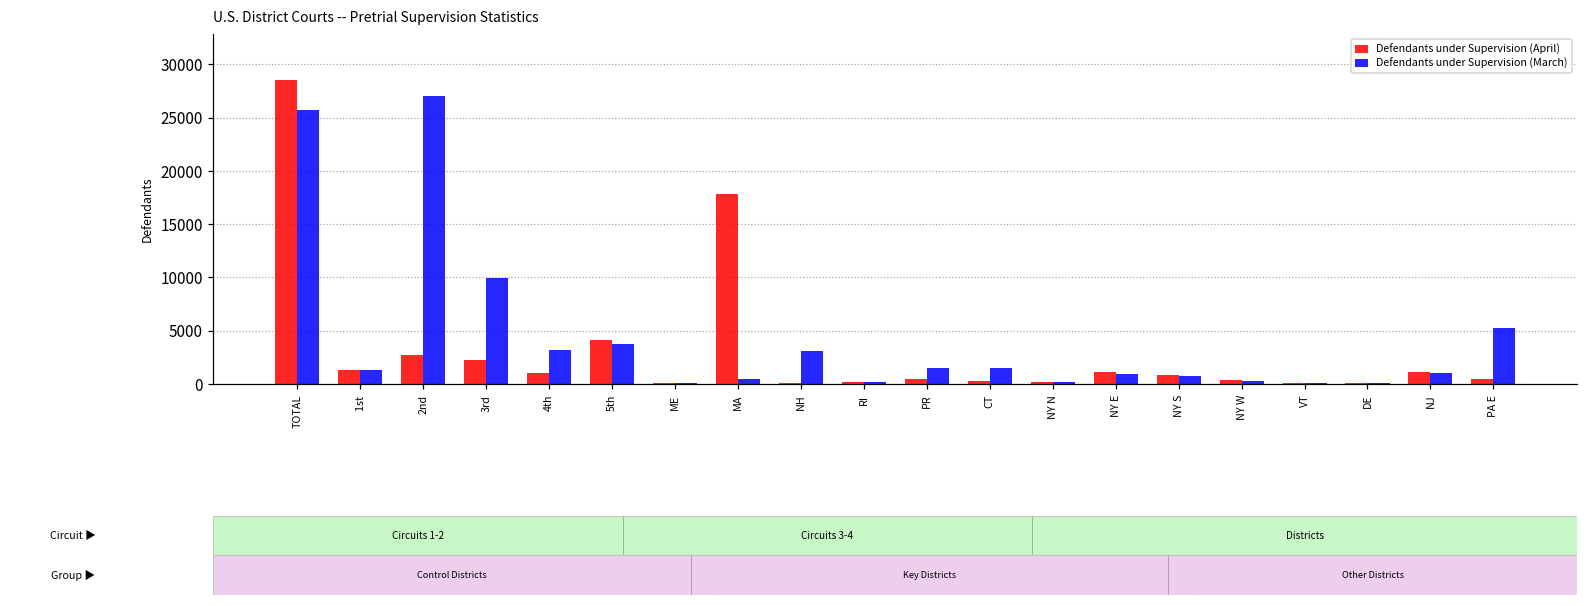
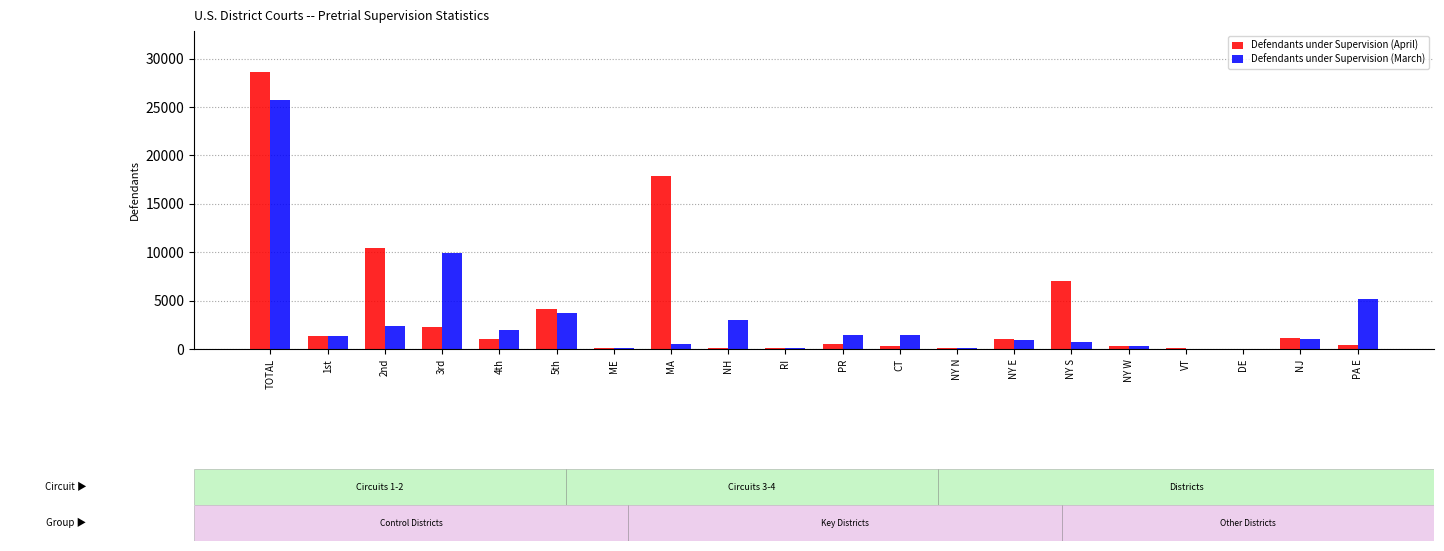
Defendants under Supervision (April), 2nd: 3000 -> 10000
Defendants under Supervision (March), 2nd: 27000 -> 2000
Defendants under Supervision (March), 4th: 3000 -> 2000
Defendants under Supervision (April), NY S: 1000 -> 7000
